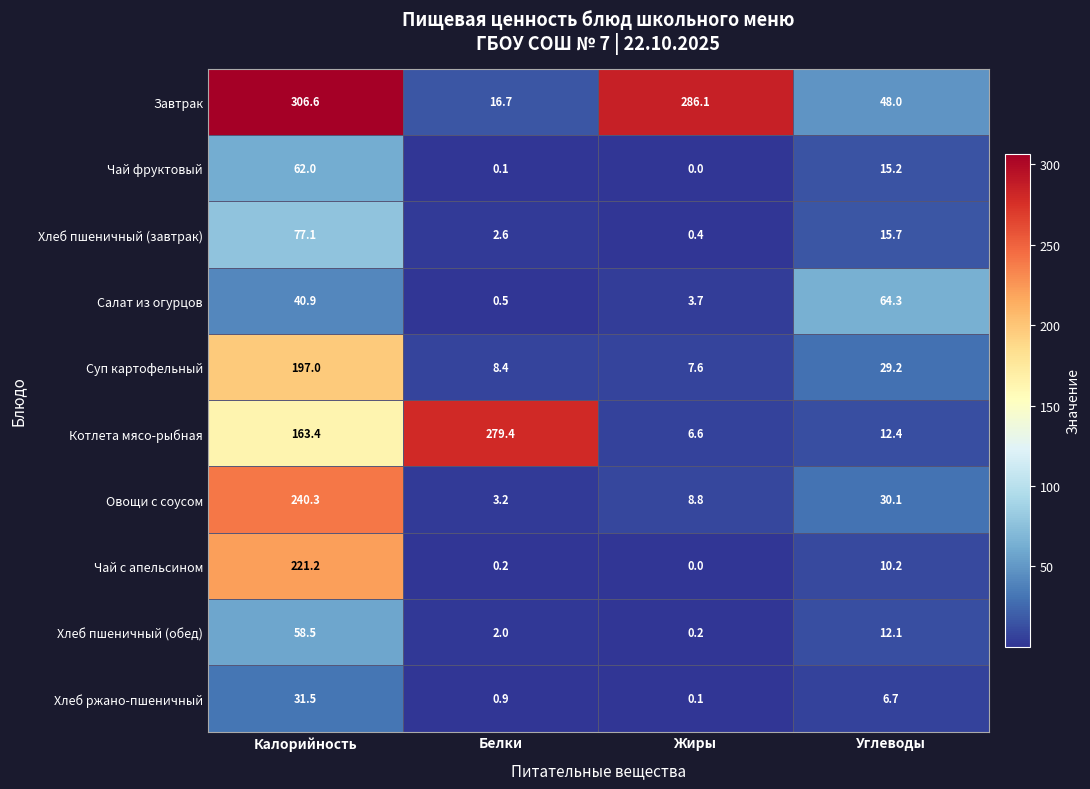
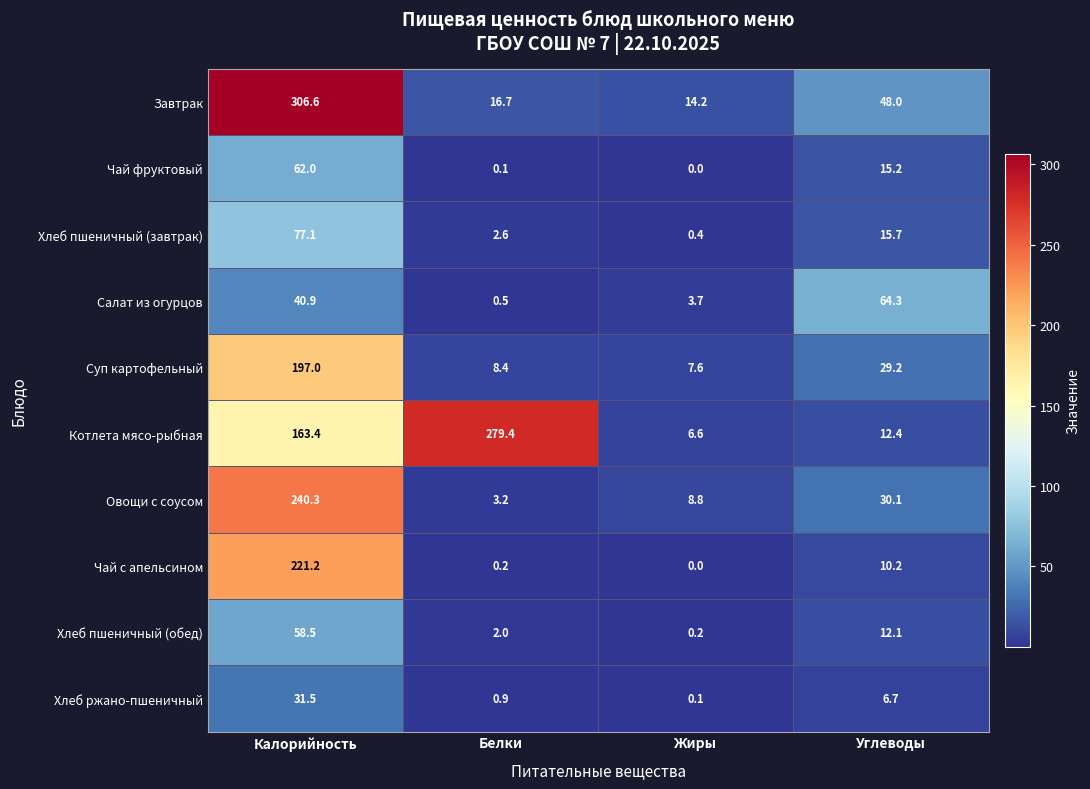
Завтрак, Жиры: 286.1 -> 14.2
